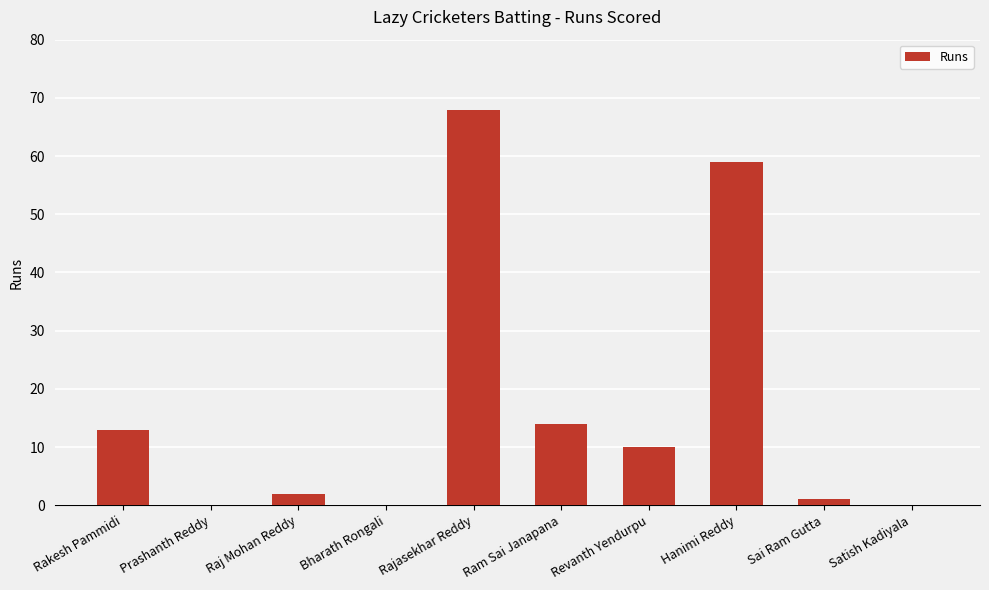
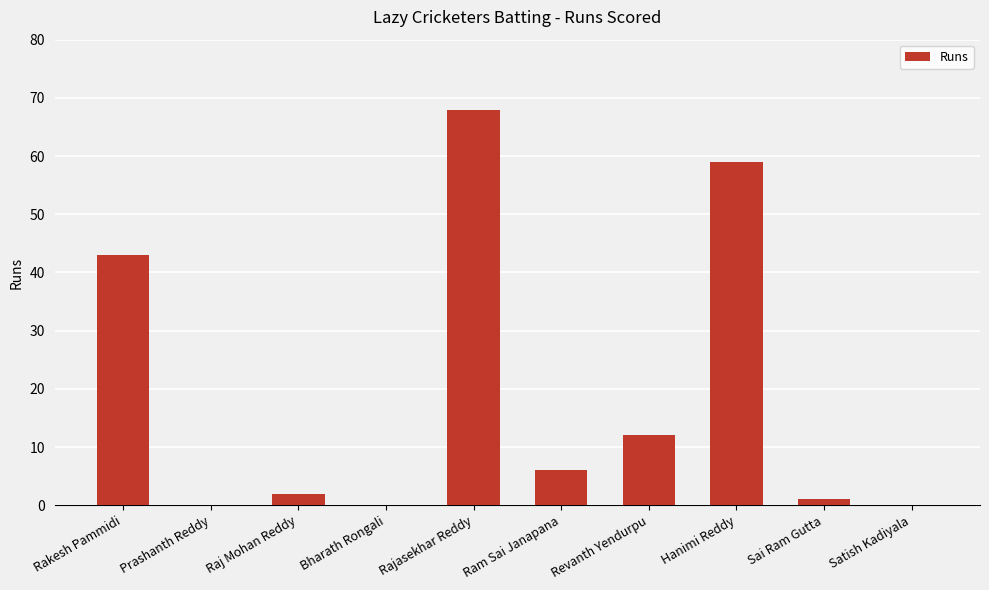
Rakesh Pammidi: 13 -> 43
Ram Sai Janapana: 14 -> 6
Revanth Yendurpu: 10 -> 12
